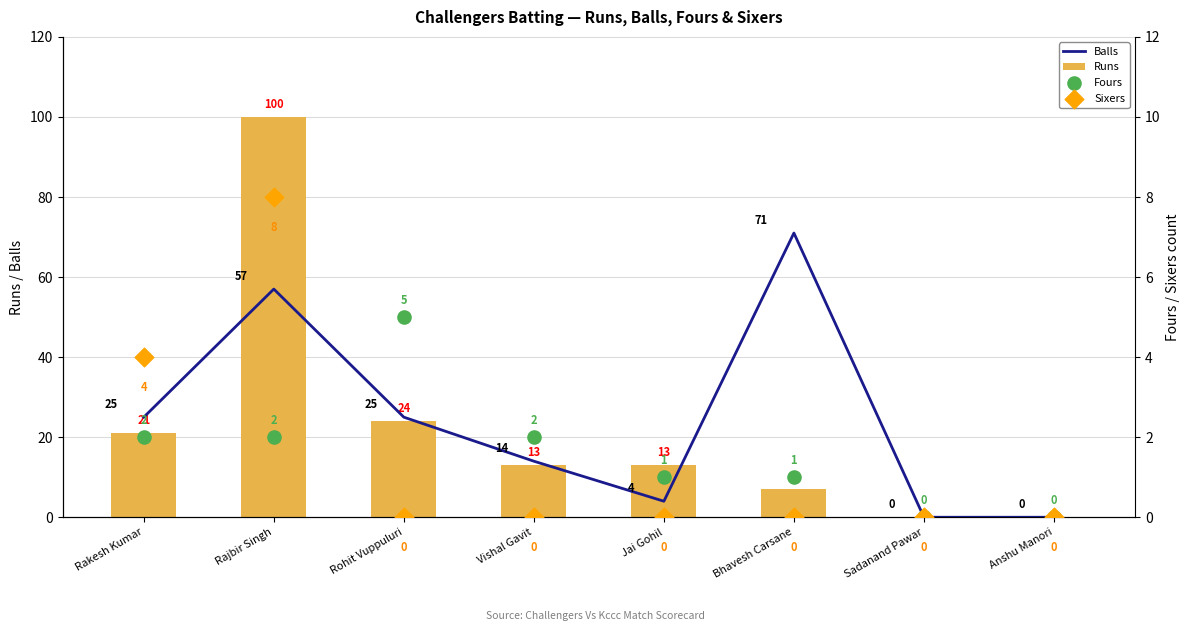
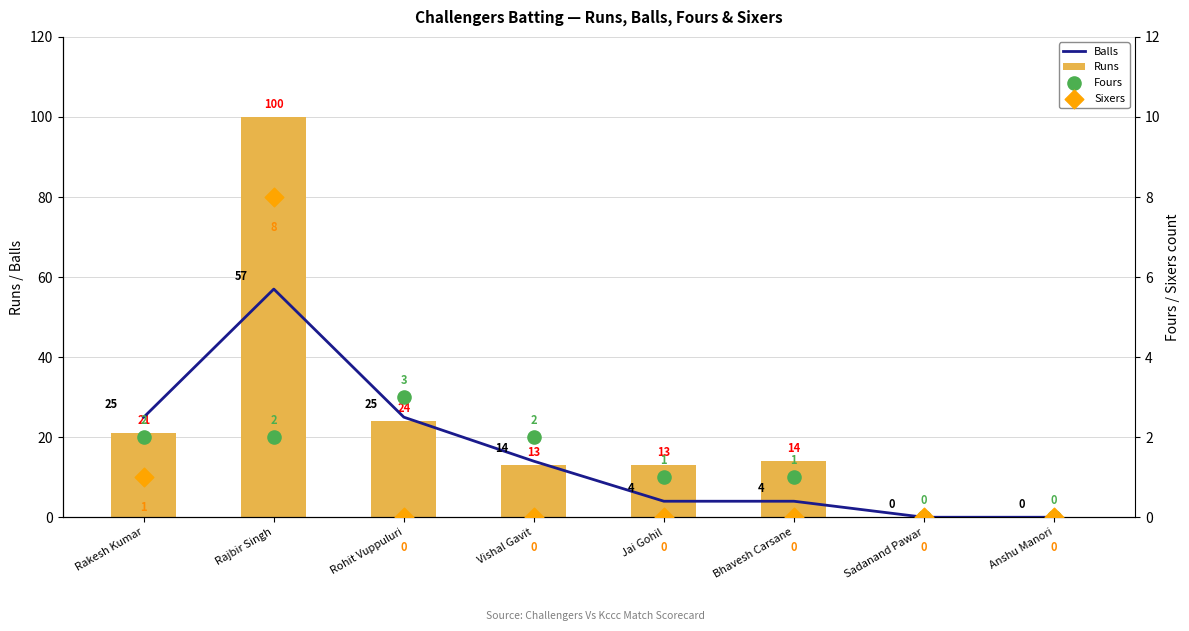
Balls, Bhavesh Carsane: 71 -> 4
Runs, Bhavesh Carsane: 7 -> 14
Sixers, Rakesh Kumar: 4 -> 1
Fours, Rohit Vuppuluri: 5 -> 3
